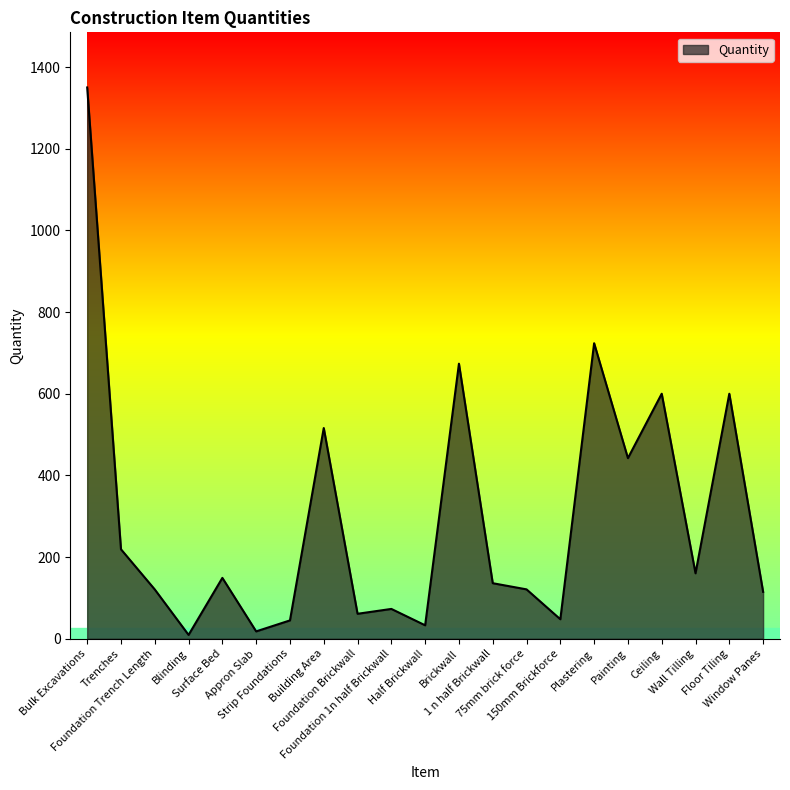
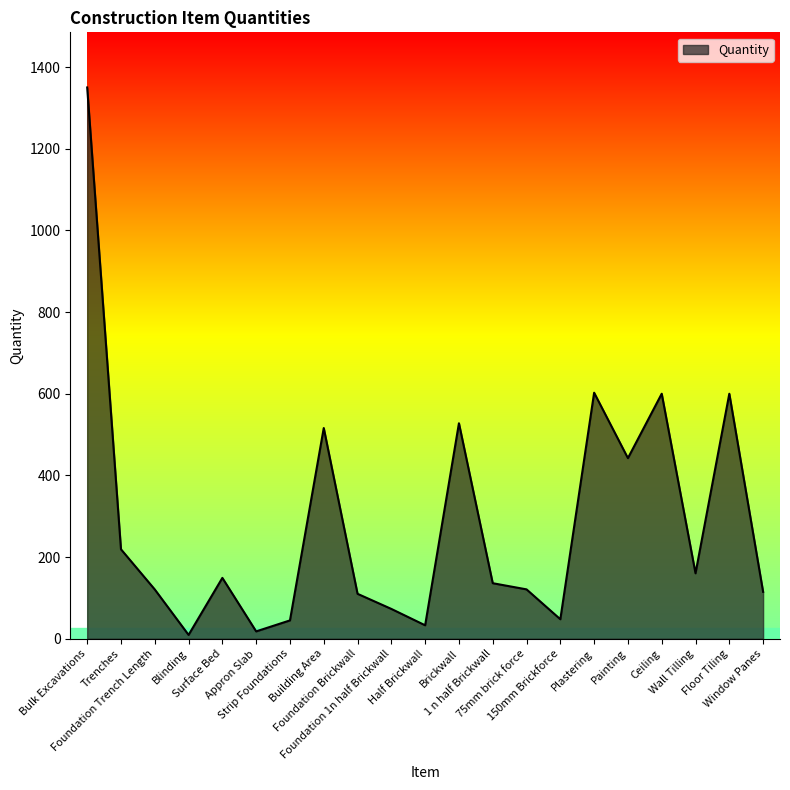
Foundation Brickwall: 60 -> 110
Brickwall: 670 -> 530
Plastering: 720 -> 600
